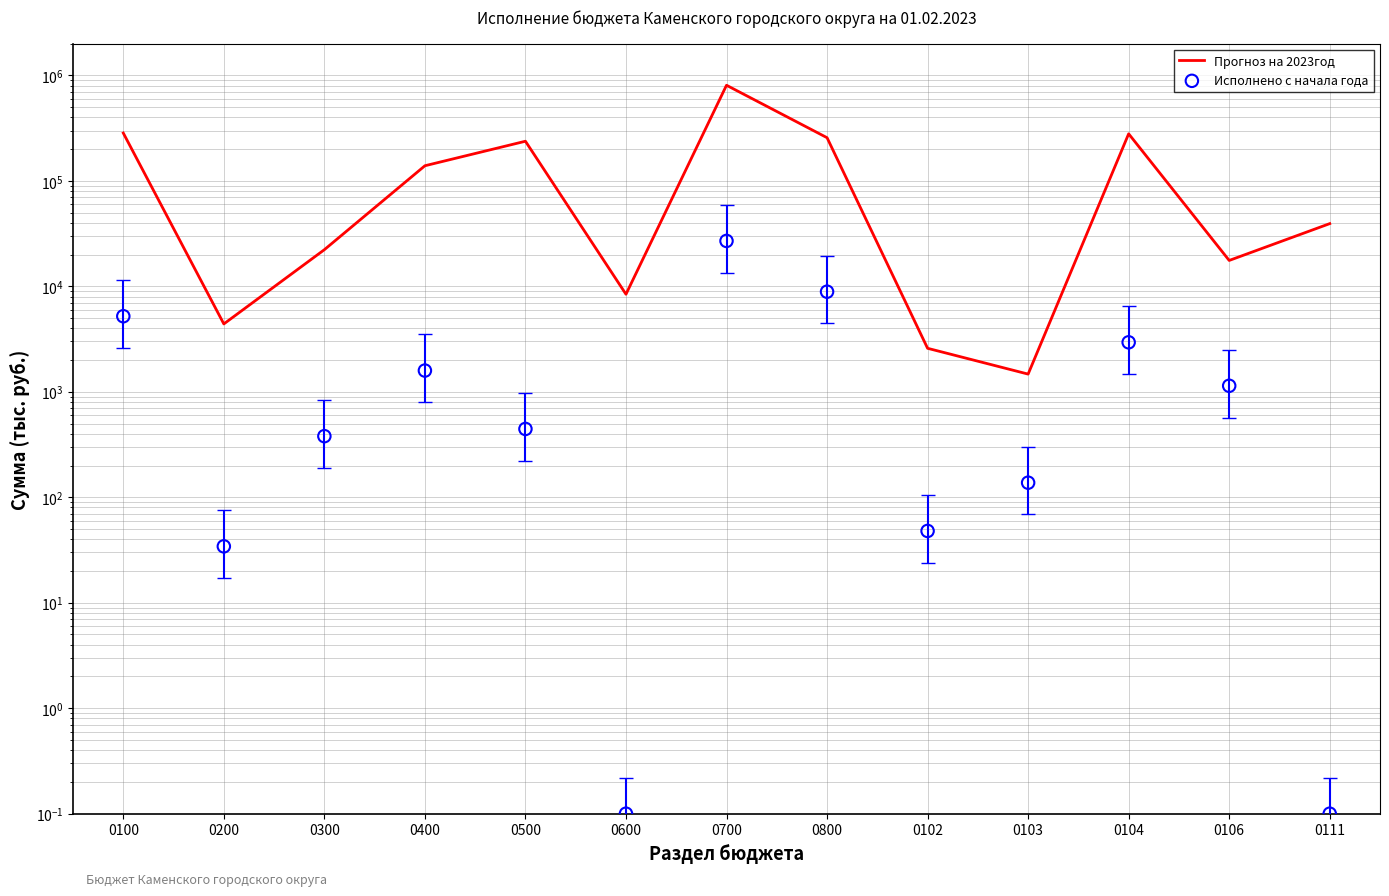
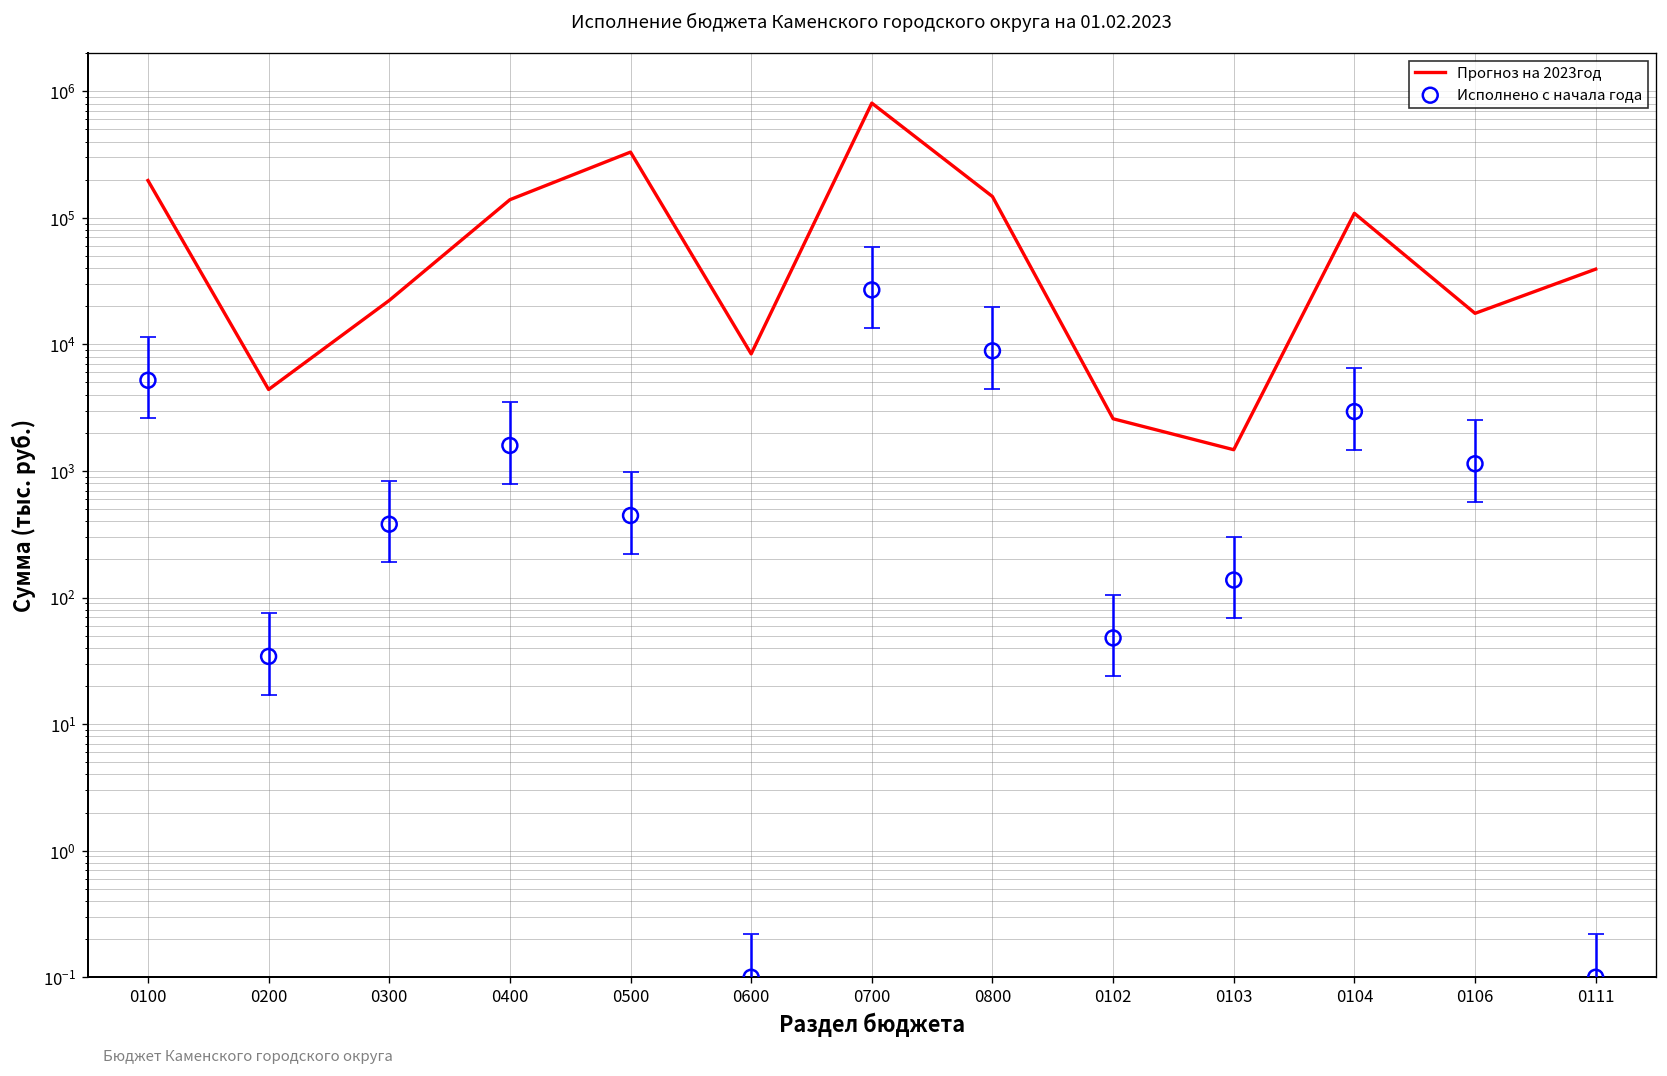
Прогноз на 2023год, 0100: 280000 -> 200000
Прогноз на 2023год, 0500: 240000 -> 330000
Прогноз на 2023год, 0800: 260000 -> 150000
Прогноз на 2023год, 0104: 280000 -> 110000
